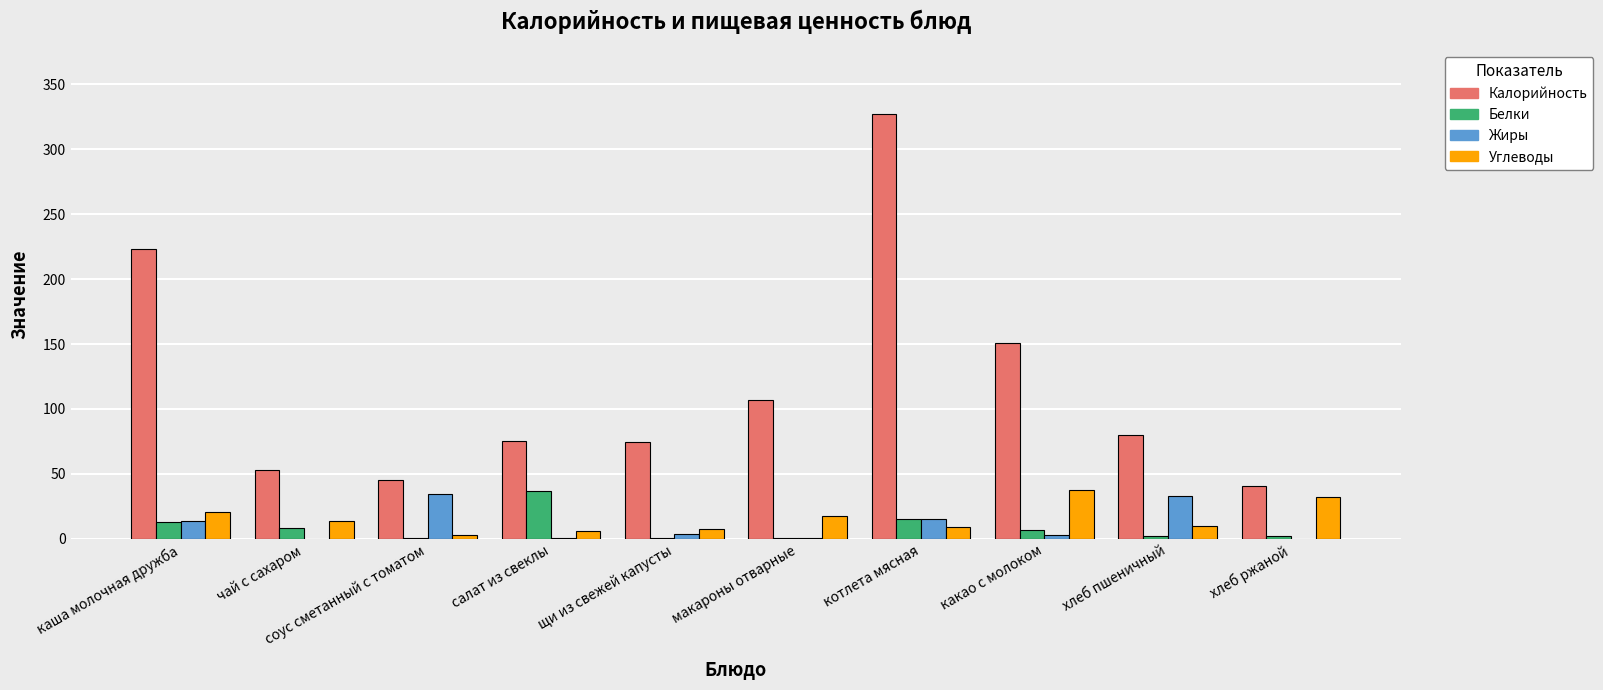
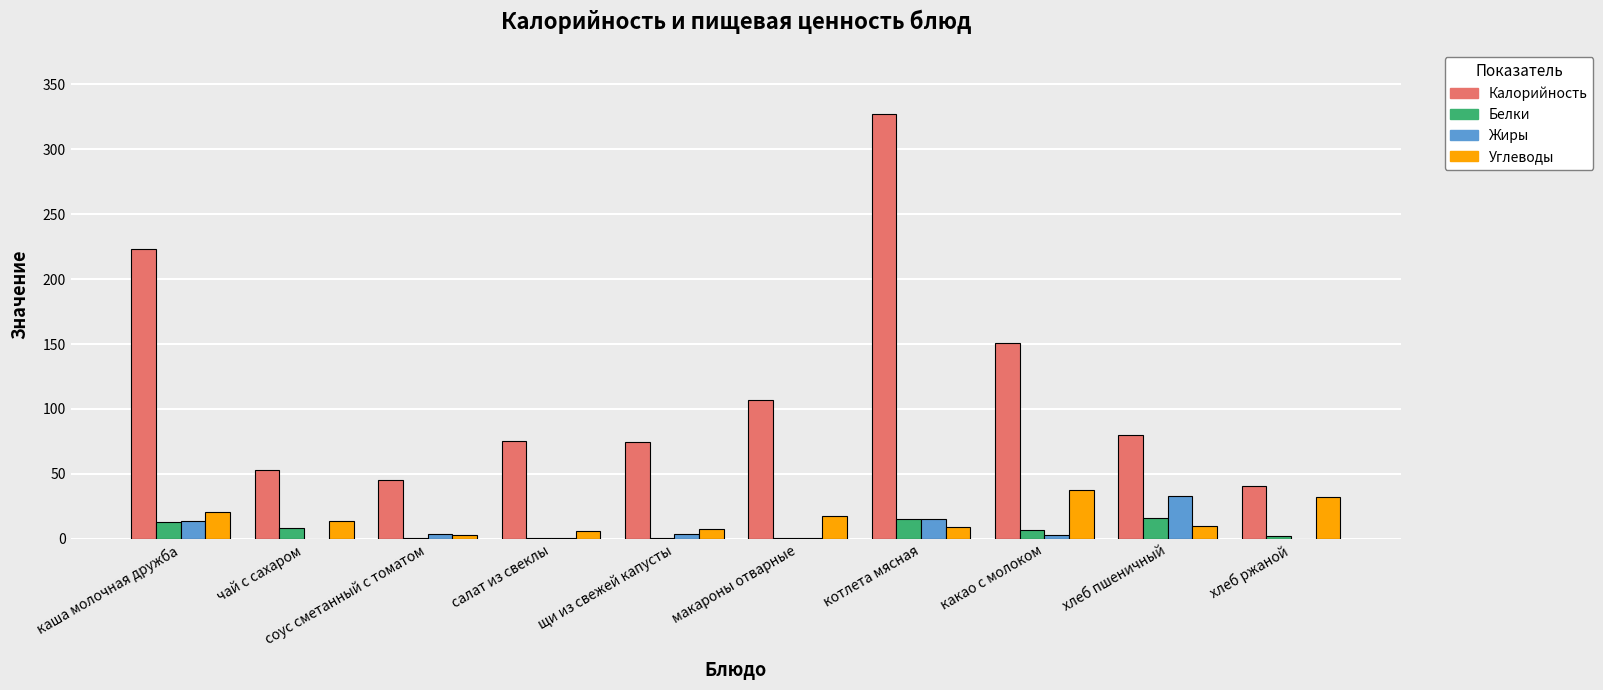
Жиры, соус сметанный с томатом: 35 -> 4
Белки, салат из свеклы: 37 -> 1
Белки, хлеб пшеничный: 2 -> 16
